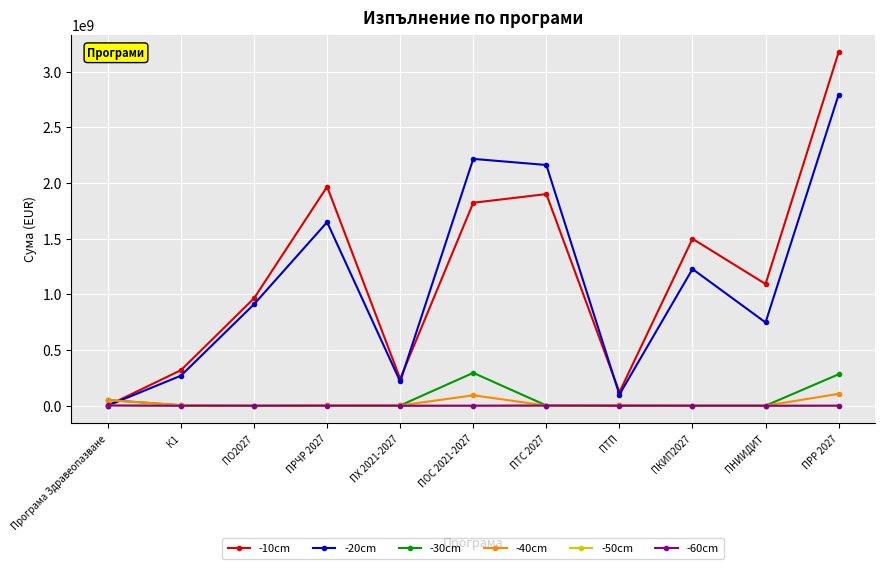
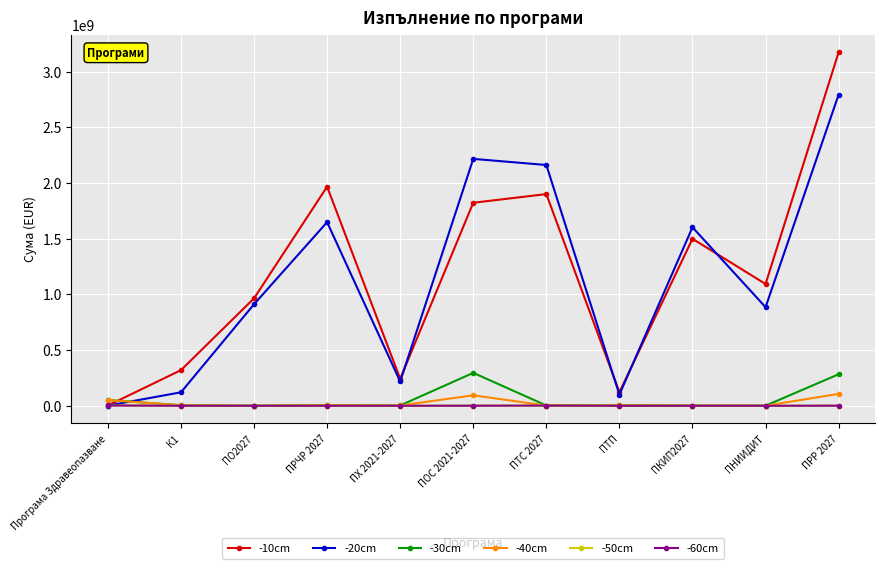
-20cm, К1: 270000000 -> 120000000
-20cm, ПКИП2027: 1230000000 -> 1600000000
-20cm, ПНИИДИТ: 750000000 -> 890000000
